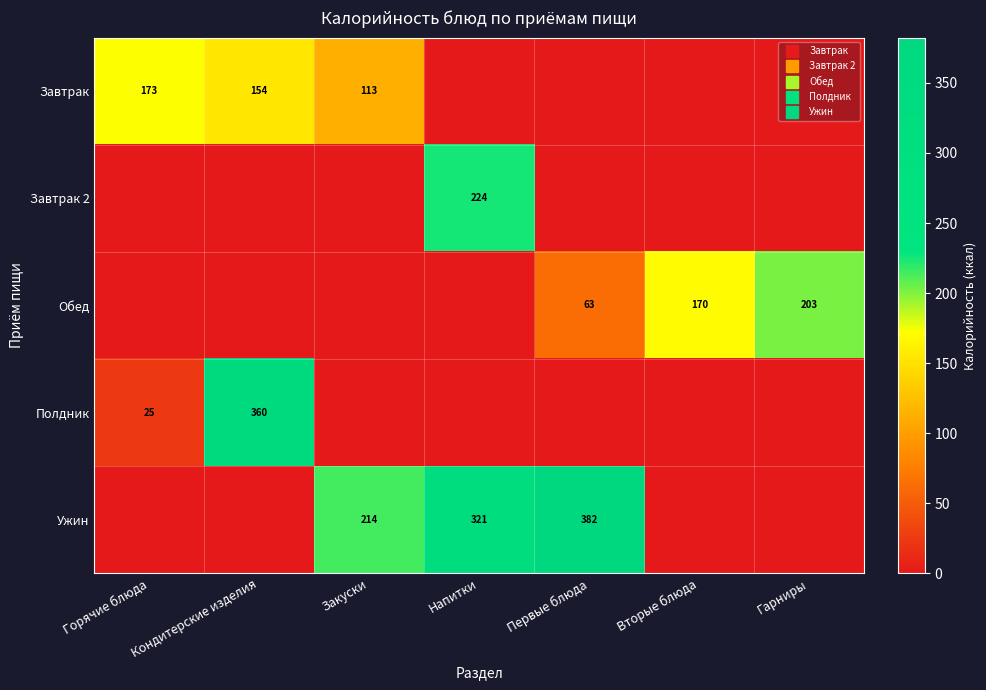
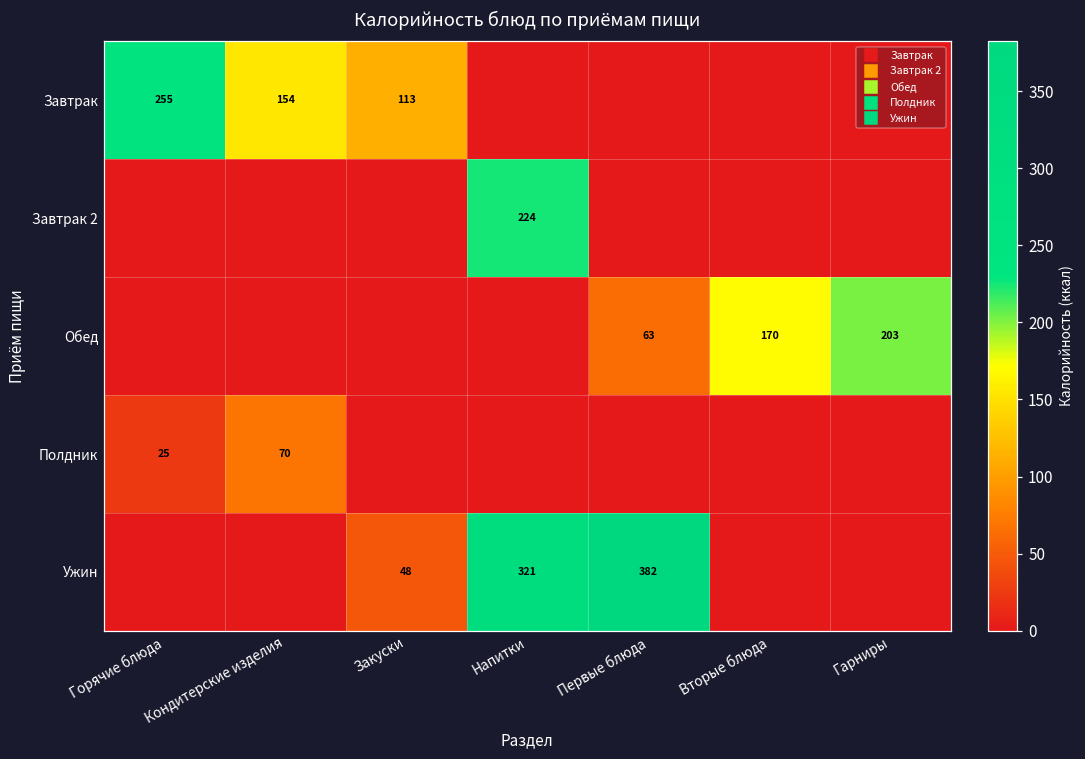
Завтрак, Горячие блюда: 173 -> 255
Полдник, Кондитерские изделия: 360 -> 70
Ужин, Закуски: 214 -> 48
